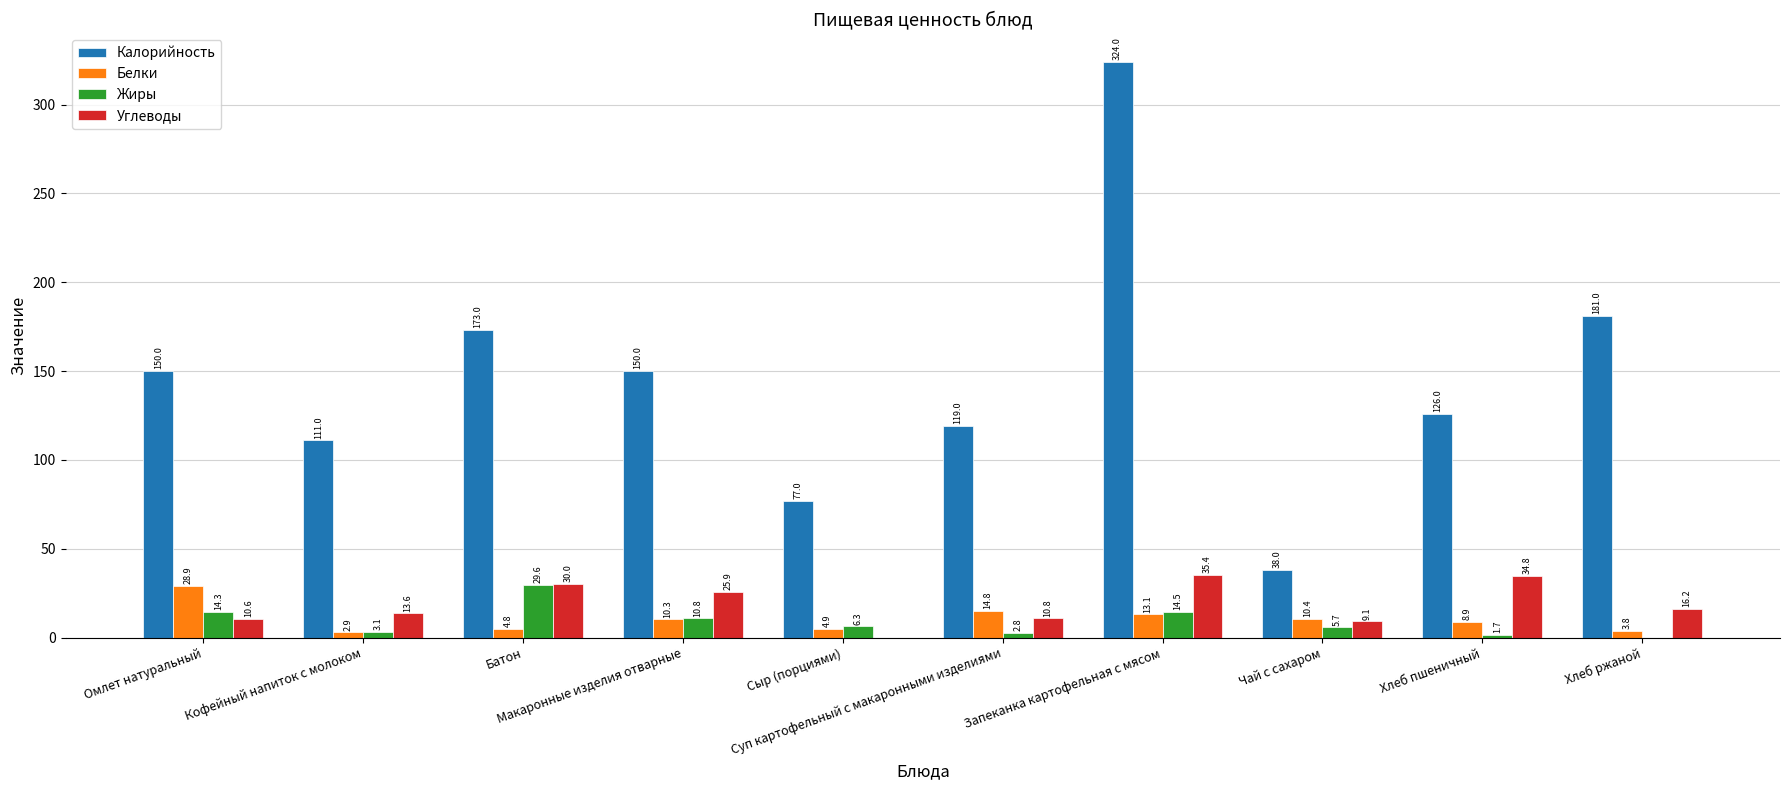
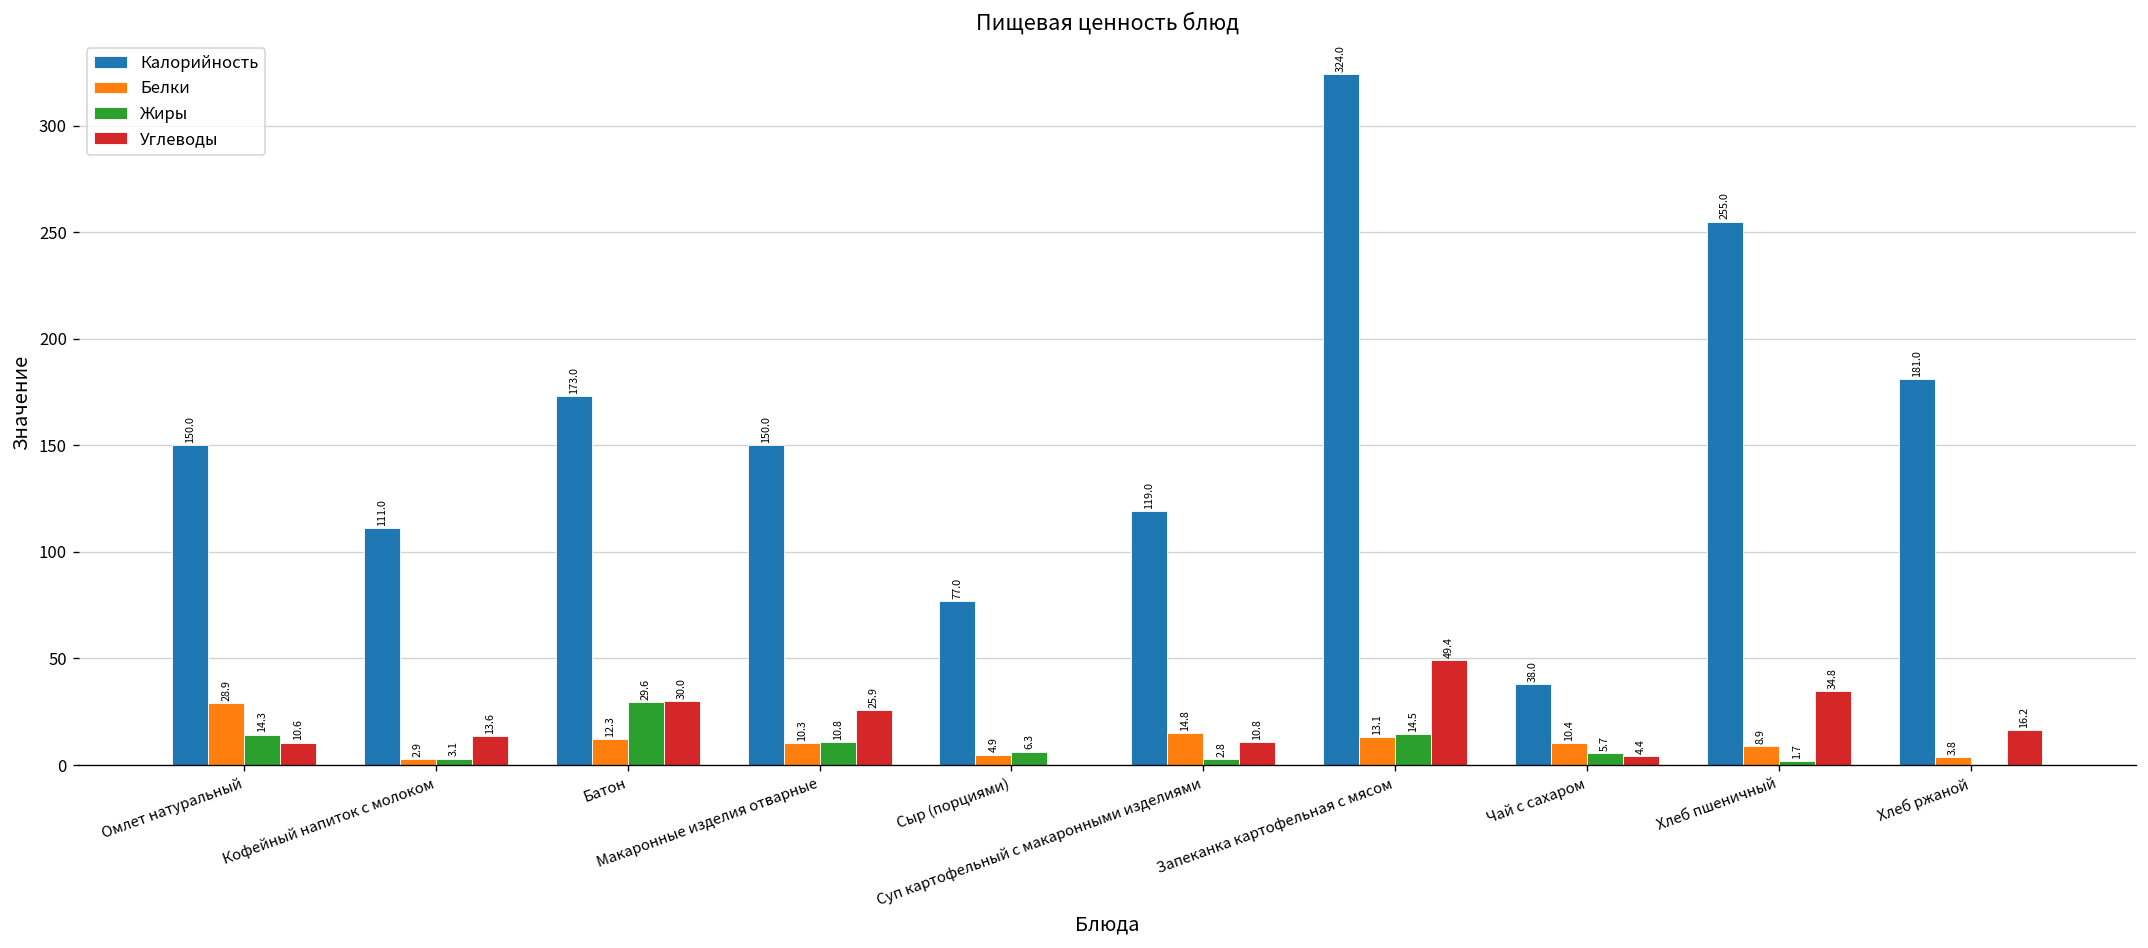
Белки, Батон: 4.8 -> 12.3
Углеводы, Запеканка картофельная с мясом: 35.4 -> 49.4
Углеводы, Чай с сахаром: 9.1 -> 4.4
Калорийность, Хлеб пшеничный: 126.0 -> 255.0
